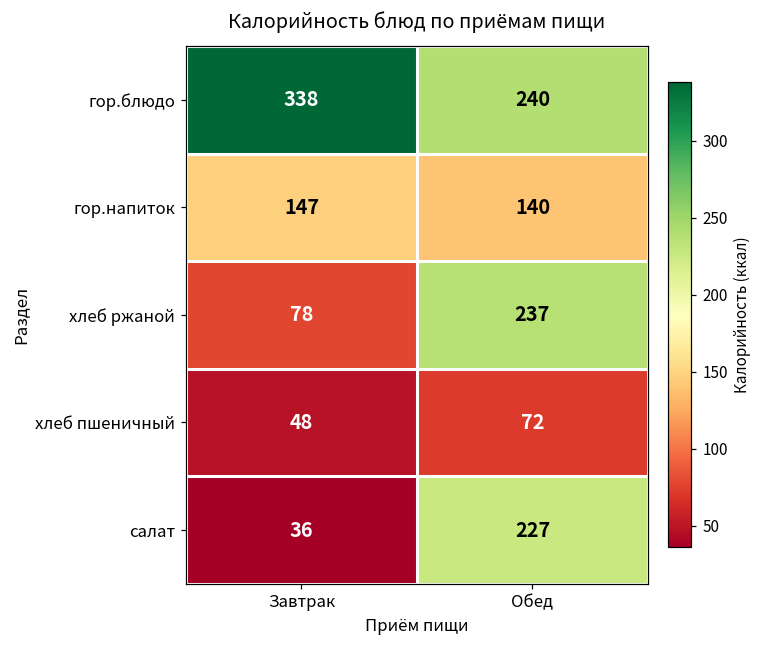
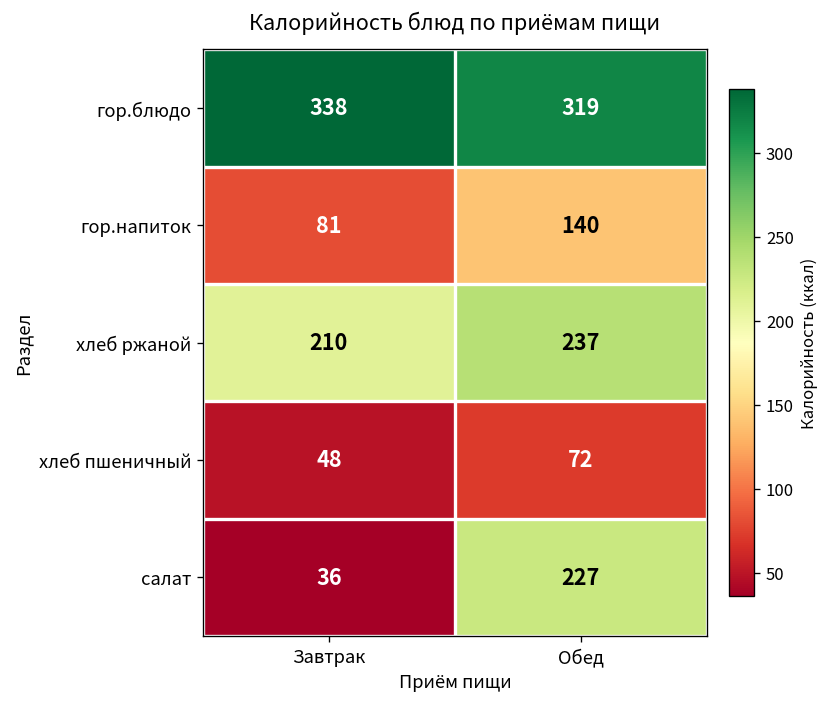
гор.блюдо, Обед: 240 -> 319
гор.напиток, Завтрак: 147 -> 81
хлеб ржаной, Завтрак: 78 -> 210
